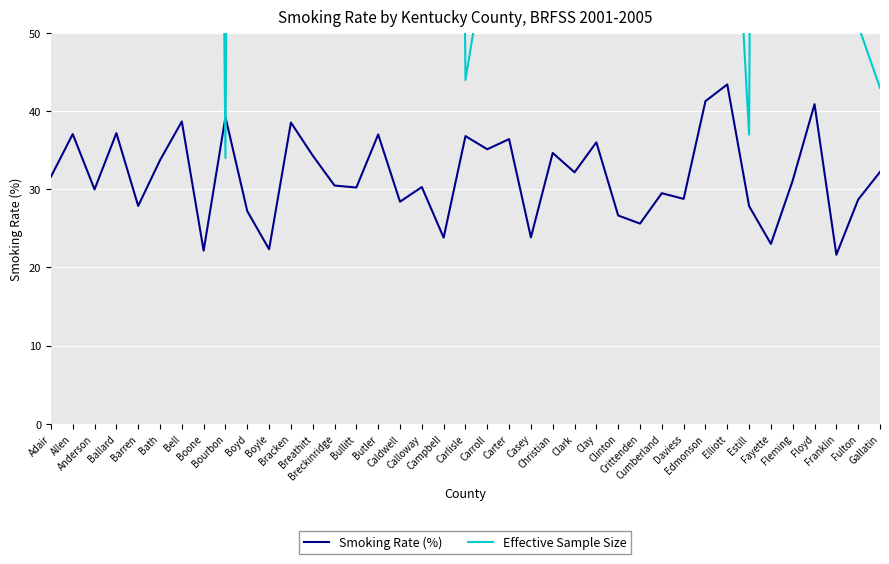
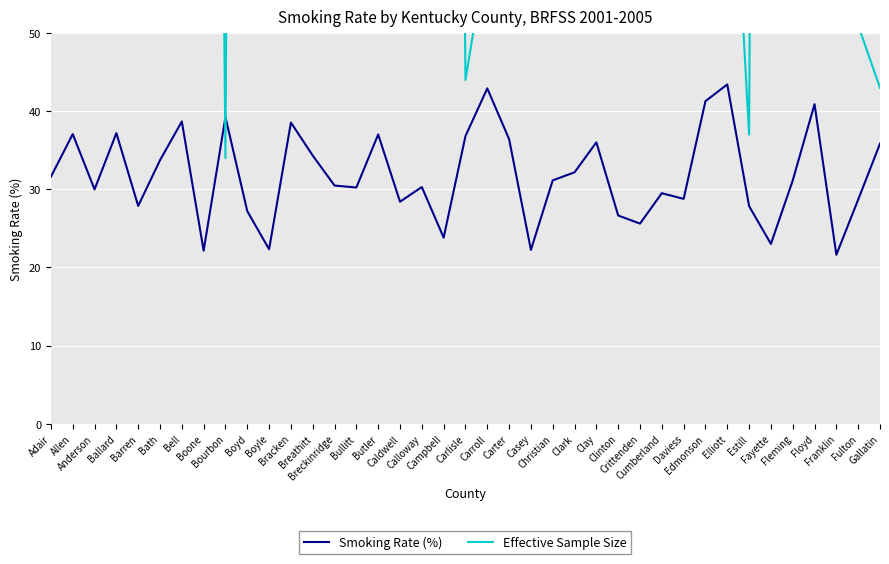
Smoking Rate (%), Carroll: 35 -> 43
Smoking Rate (%), Casey: 24 -> 22
Smoking Rate (%), Christian: 35 -> 31
Smoking Rate (%), Gallatin: 32 -> 36
